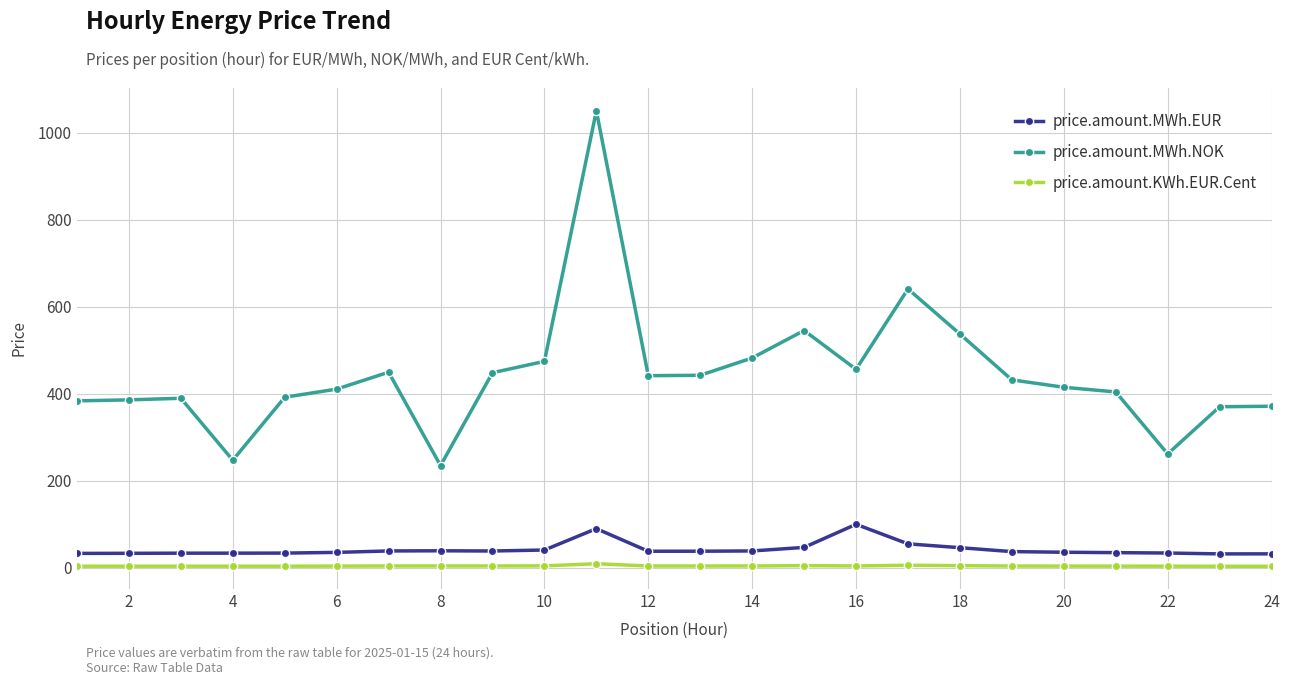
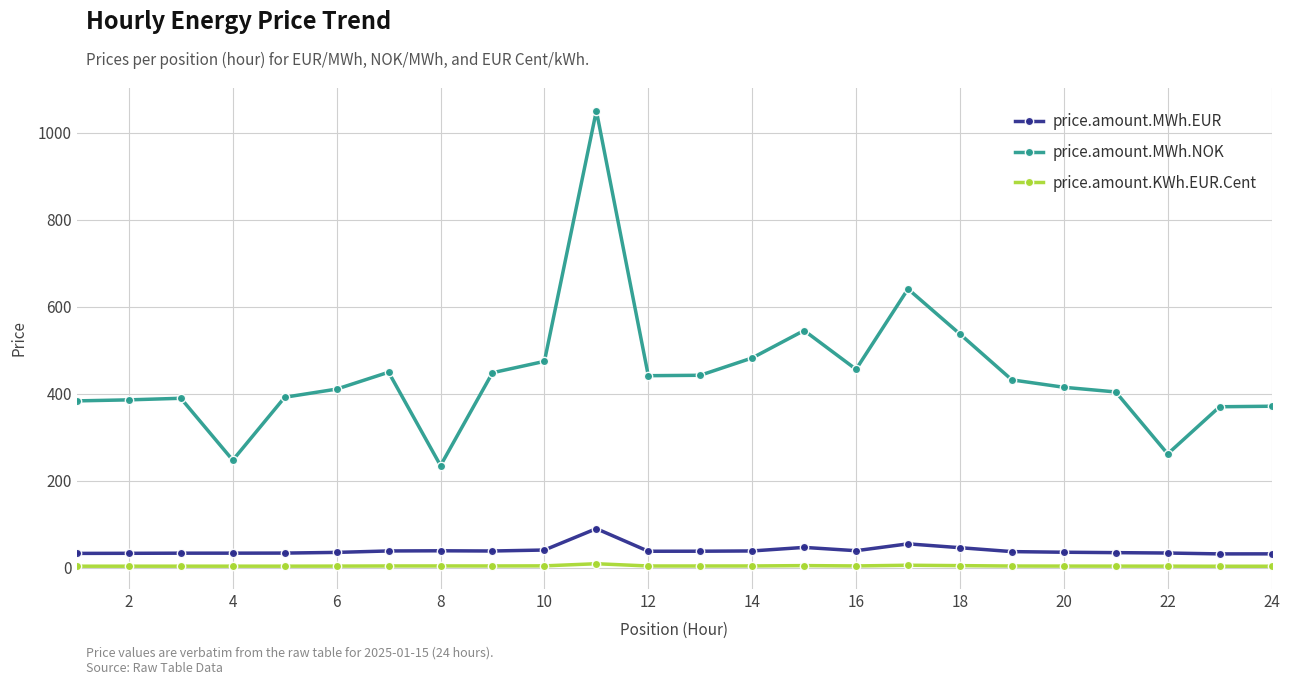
price.amount.MWh.EUR, 16: 100 -> 40
